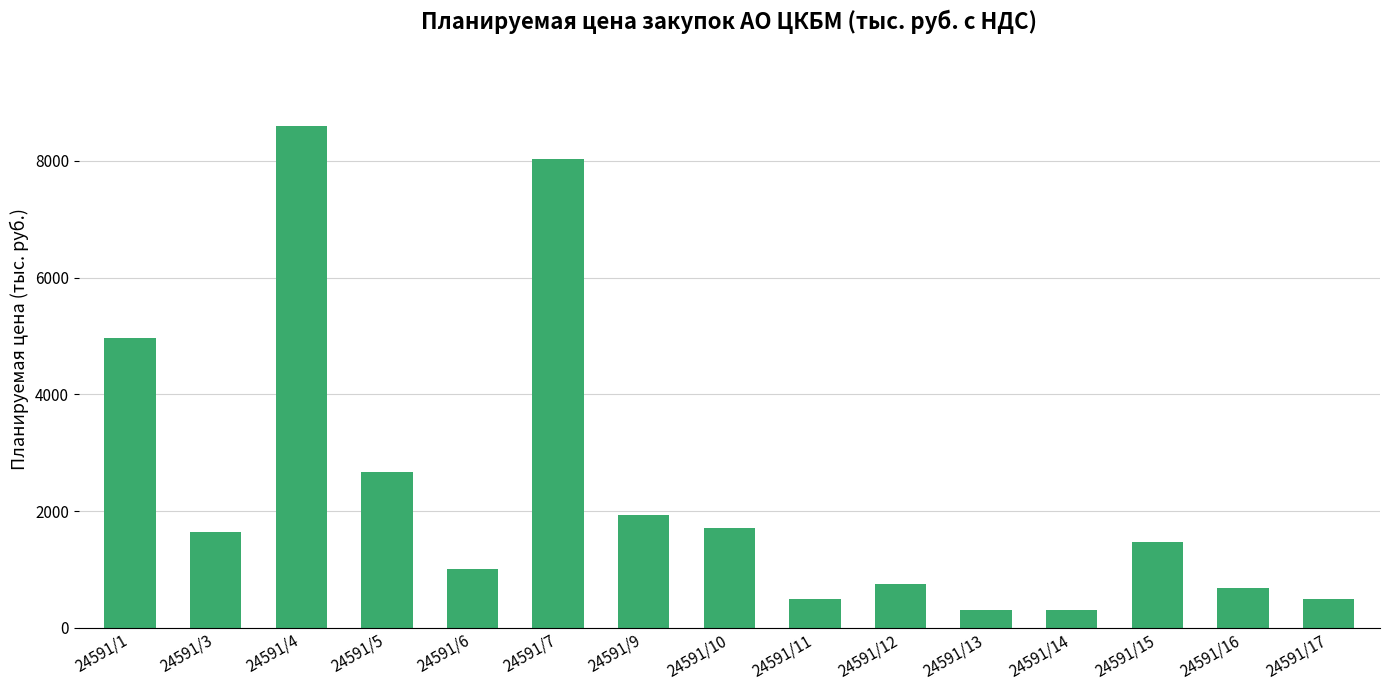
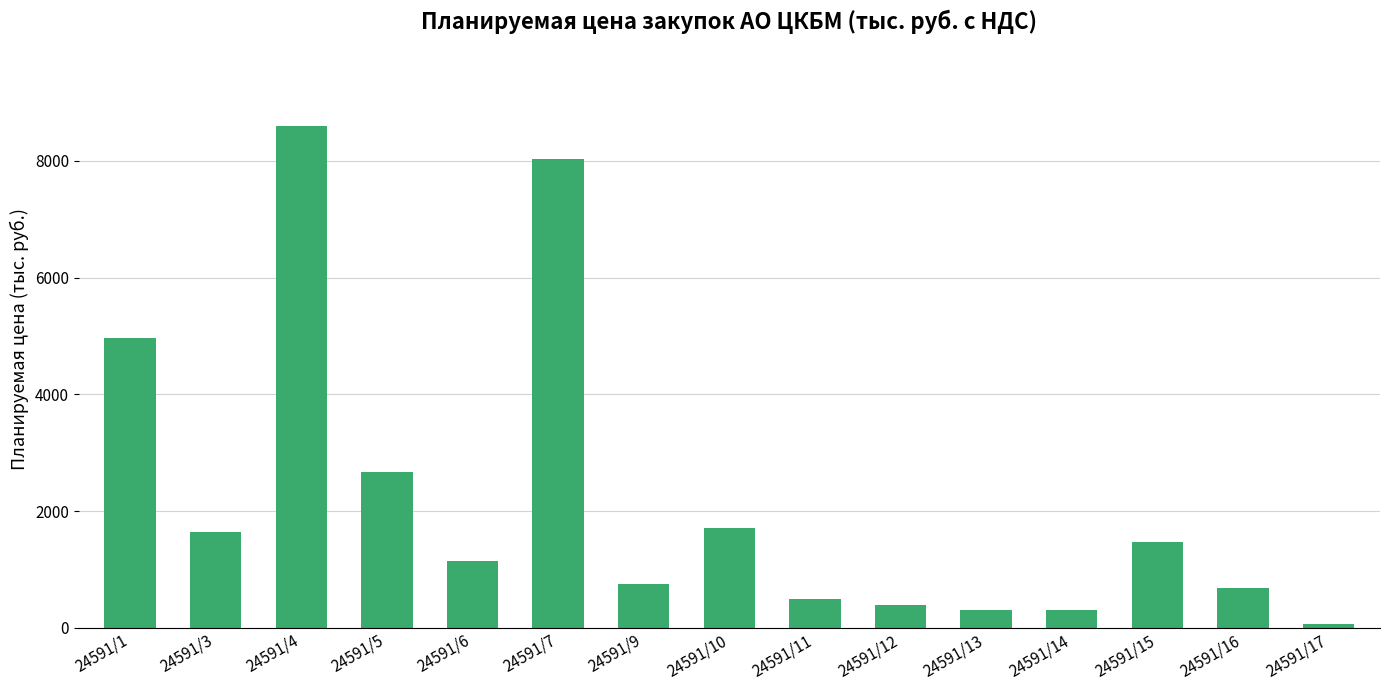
24591/6: 1000 -> 1100
24591/9: 1900 -> 700
24591/12: 800 -> 400
24591/17: 500 -> 100
